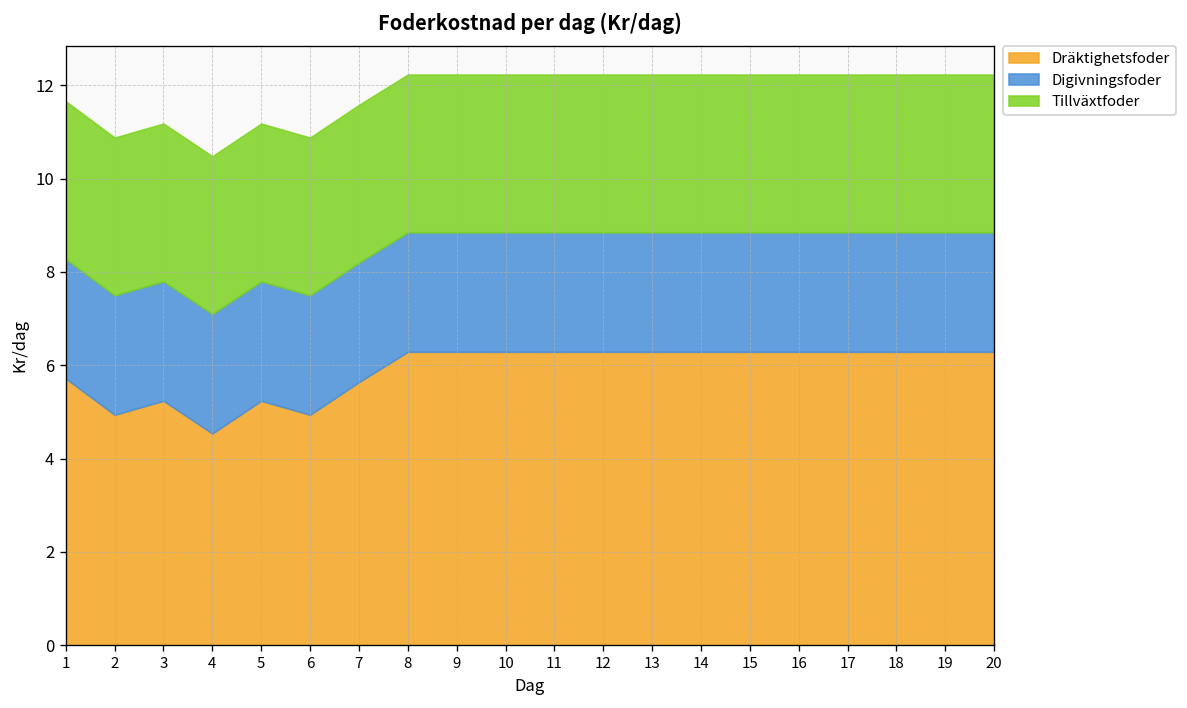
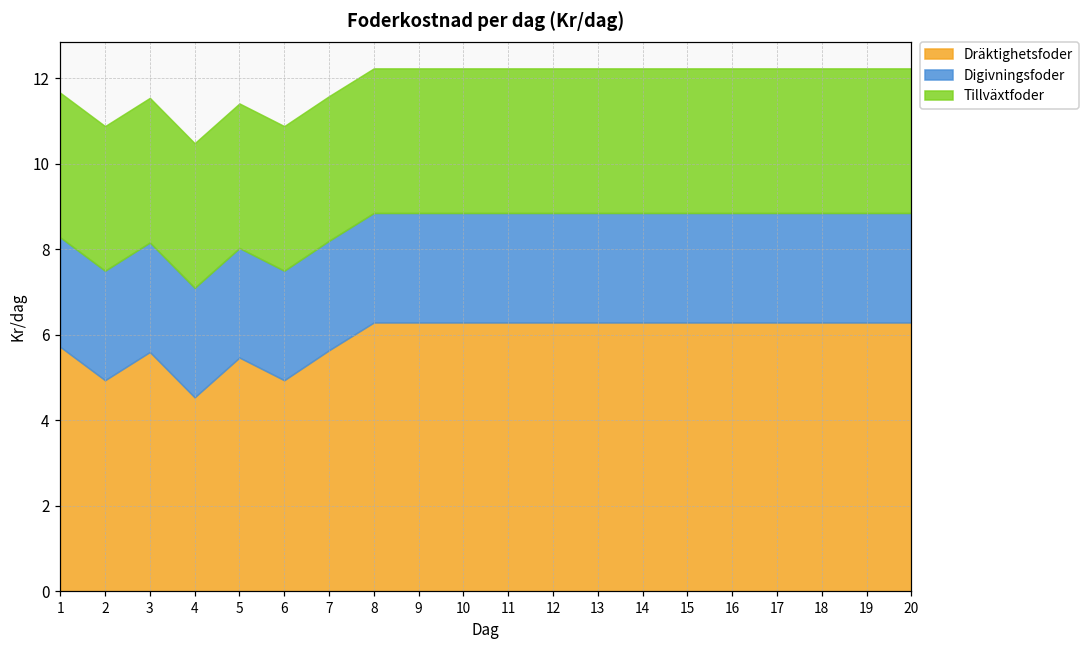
Dräktighetsfoder, 3: 5.2 -> 5.6
Dräktighetsfoder, 5: 5.2 -> 5.5
